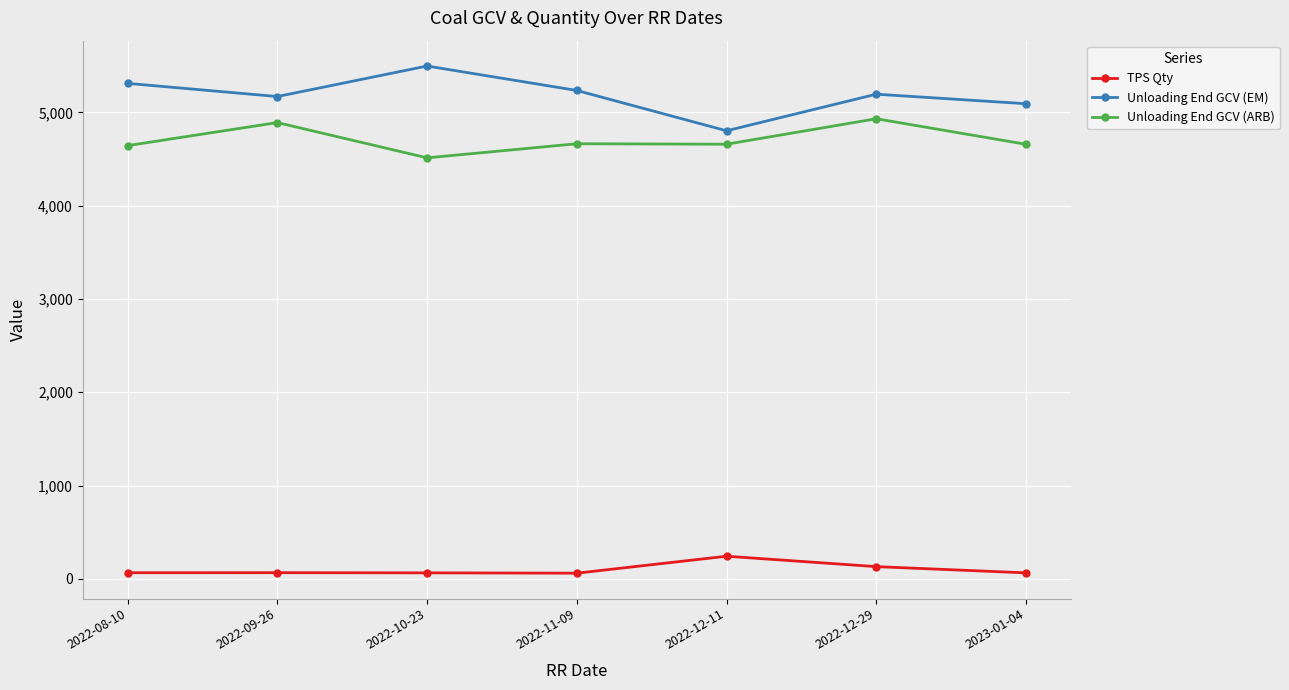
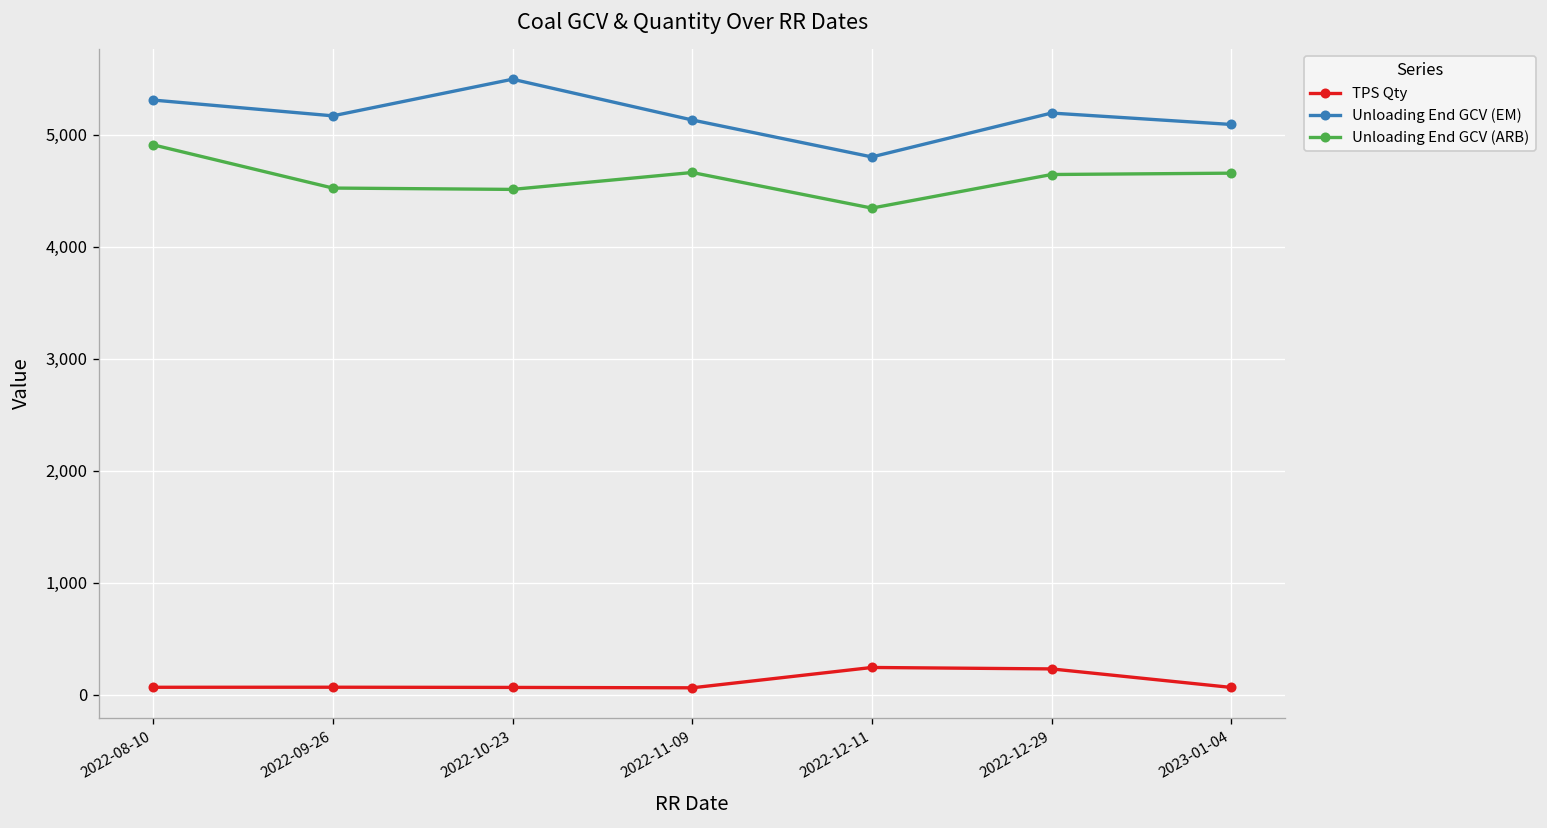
Unloading End GCV (ARB), 2022-08-10: 4,600 -> 4,900
Unloading End GCV (ARB), 2022-09-26: 4,900 -> 4,500
Unloading End GCV (EM), 2022-11-09: 5,200 -> 5,100
Unloading End GCV (ARB), 2022-12-11: 4,700 -> 4,300
TPS Qty, 2022-12-29: 100 -> 200
Unloading End GCV (ARB), 2022-12-29: 4,900 -> 4,600
